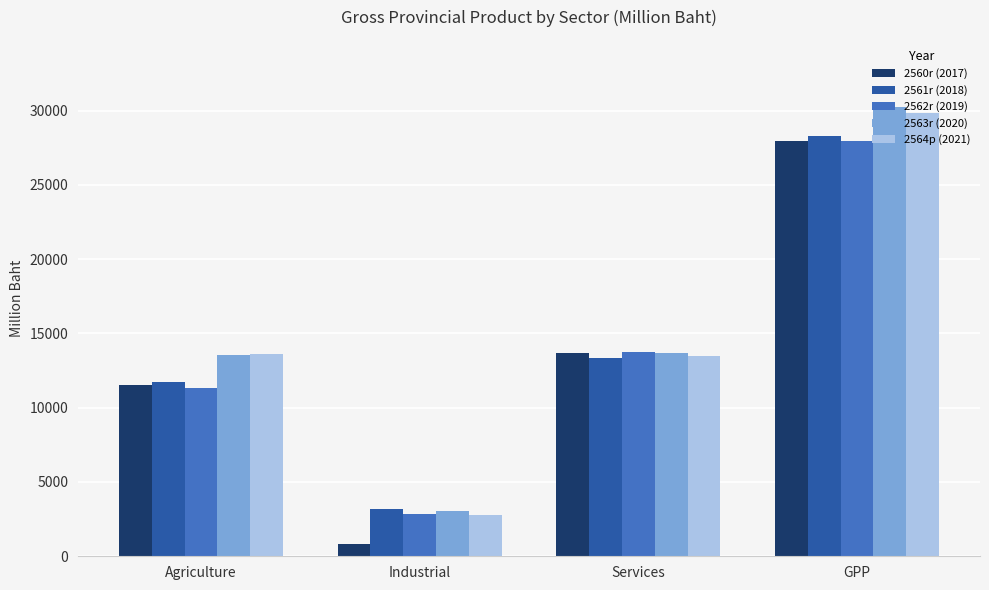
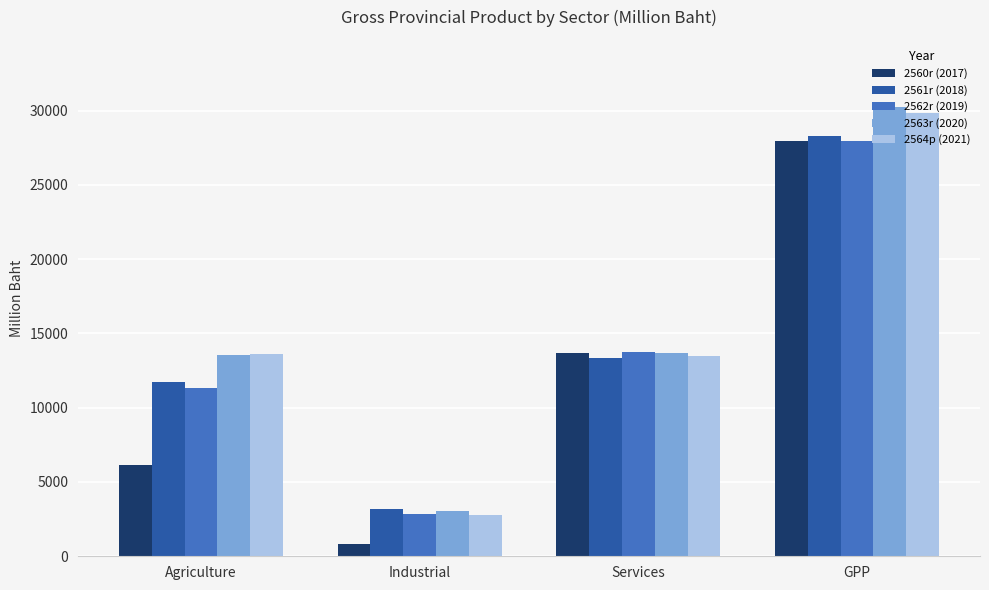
2560r (2017), Agriculture: 11600 -> 6100
